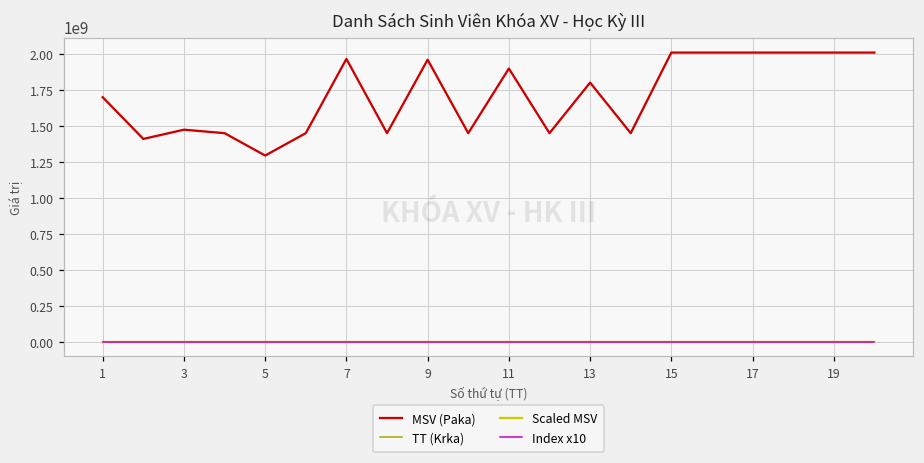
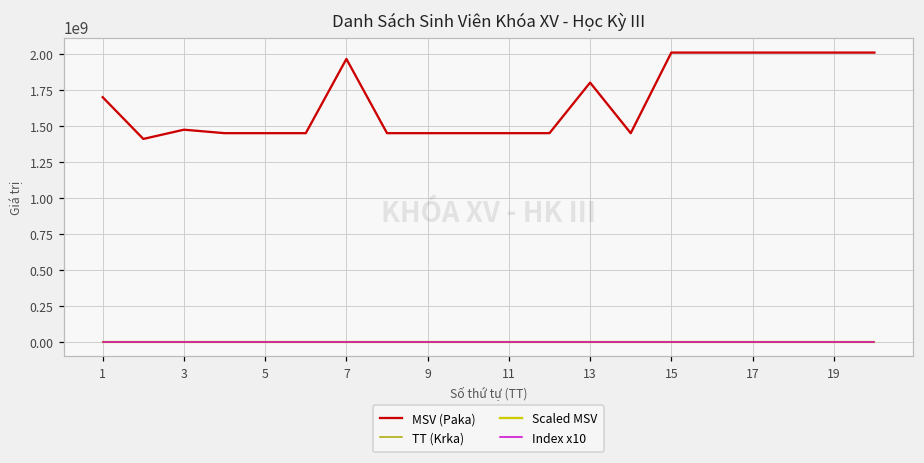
MSV (Paka), 5: 1290000000 -> 1450000000
MSV (Paka), 9: 1960000000 -> 1450000000
MSV (Paka), 11: 1900000000 -> 1450000000
